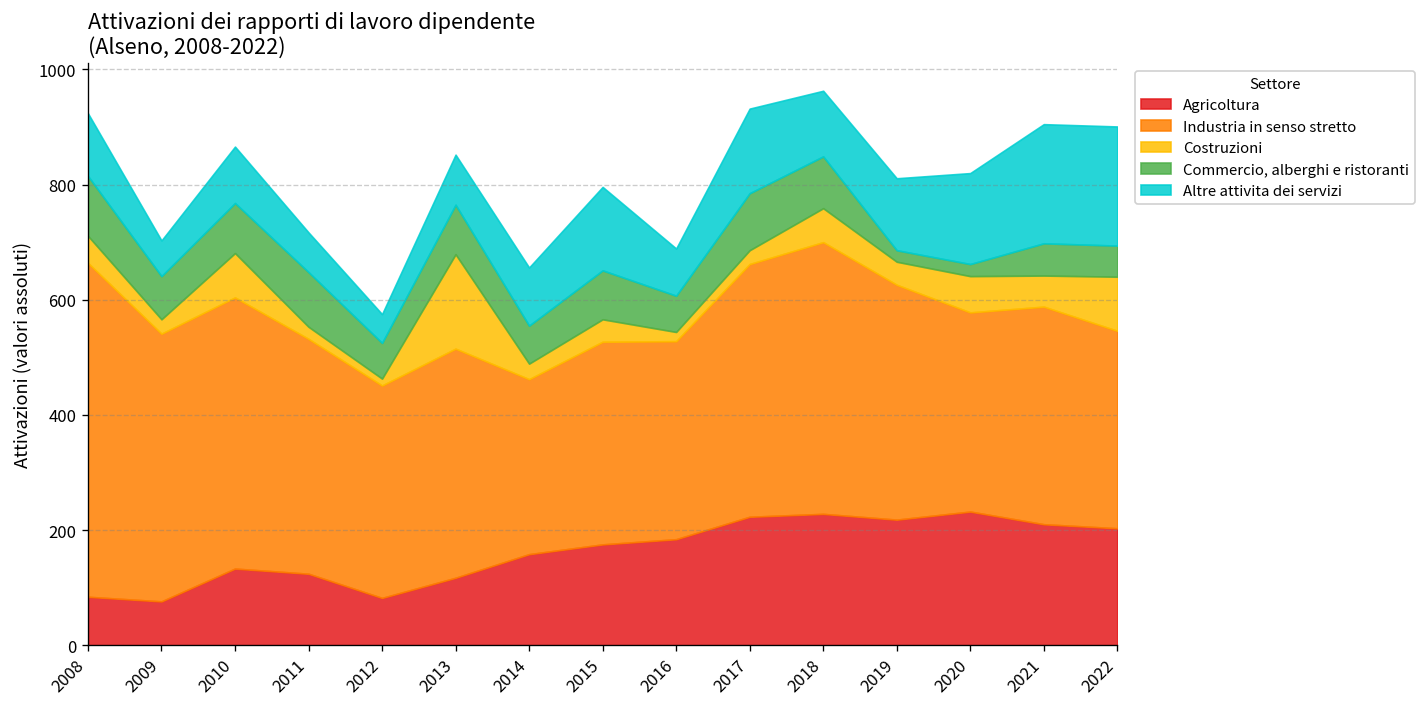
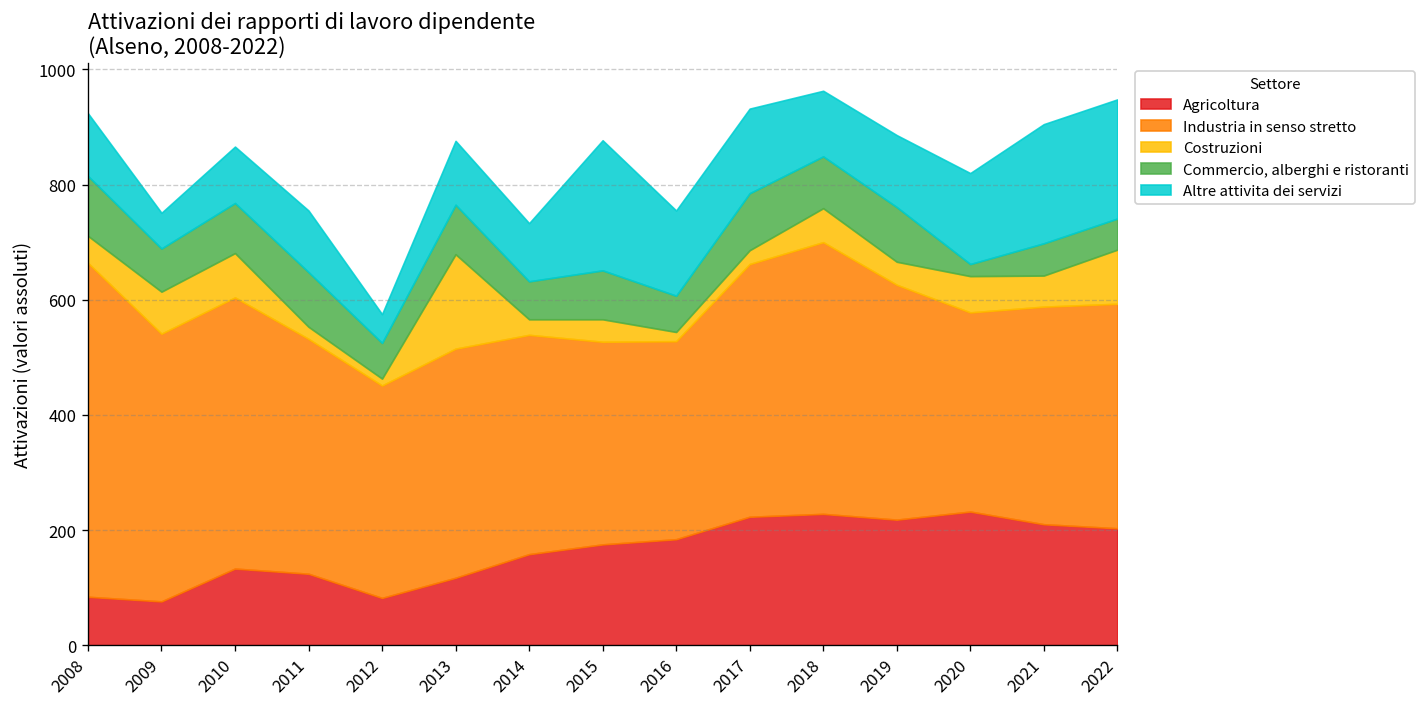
Costruzioni, 2009: 30 -> 70
Altre attivita dei servizi, 2011: 70 -> 110
Altre attivita dei servizi, 2013: 90 -> 110
Industria in senso stretto, 2014: 300 -> 380
Altre attivita dei servizi, 2015: 150 -> 230
Altre attivita dei servizi, 2016: 80 -> 150
Commercio, alberghi e ristoranti, 2019: 20 -> 100
Industria in senso stretto, 2022: 340 -> 390
